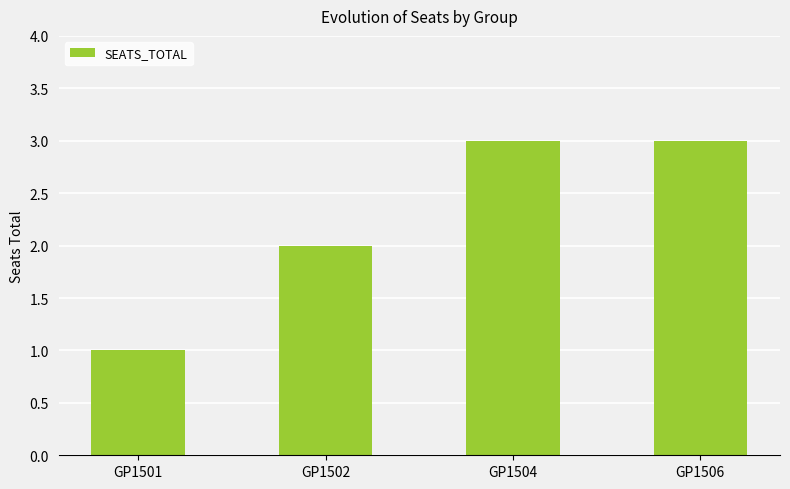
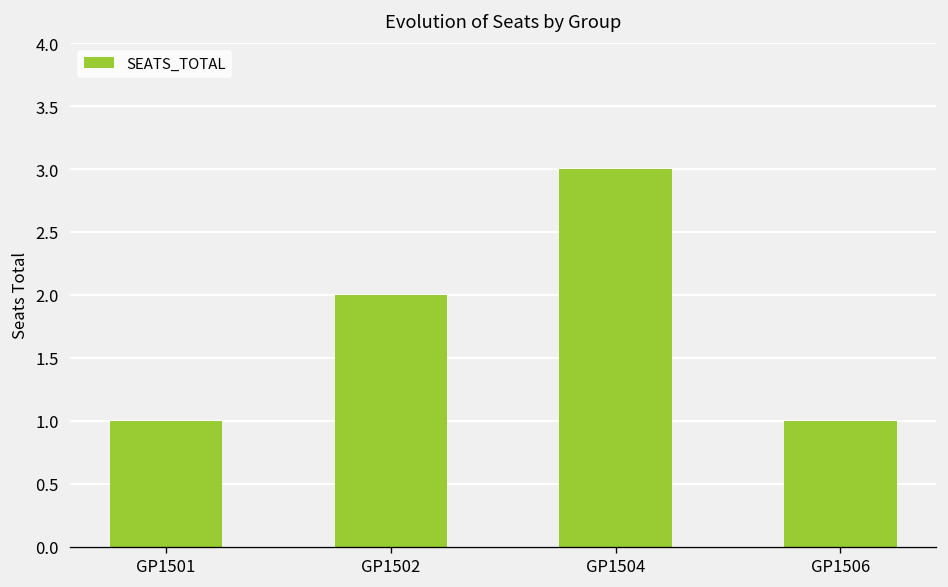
GP1506: 3 -> 1
